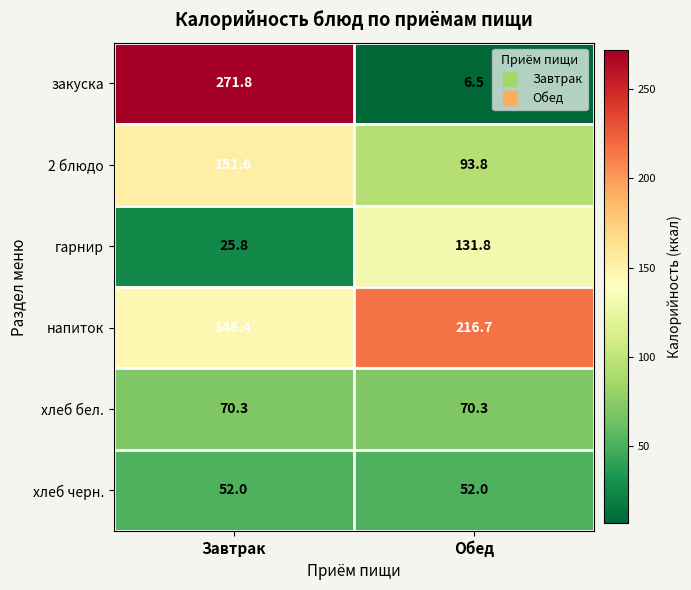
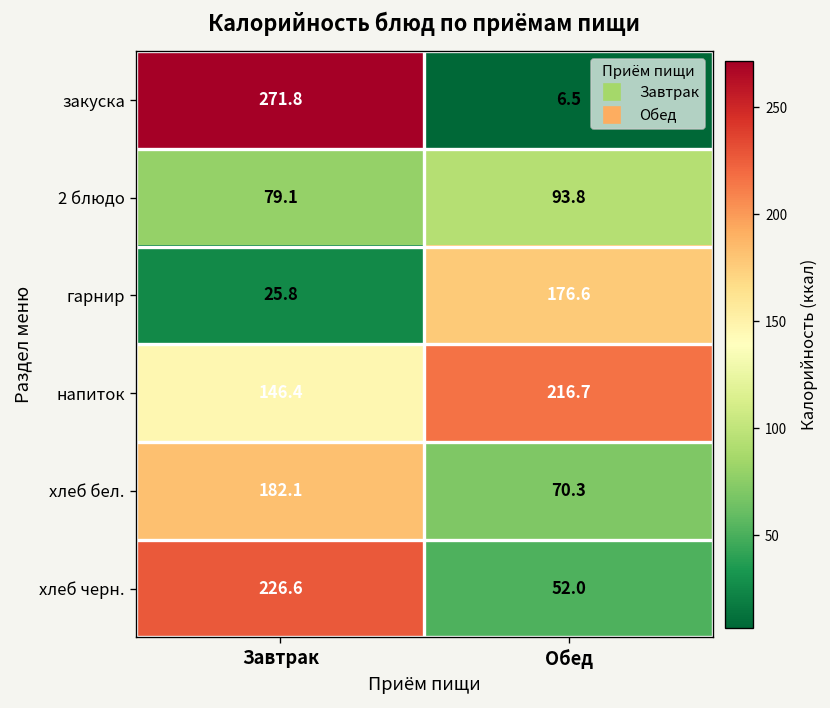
2 блюдо, Завтрак: 151.6 -> 79.1
гарнир, Обед: 131.8 -> 176.6
хлеб бел., Завтрак: 70.3 -> 182.1
хлеб черн., Завтрак: 52.0 -> 226.6
